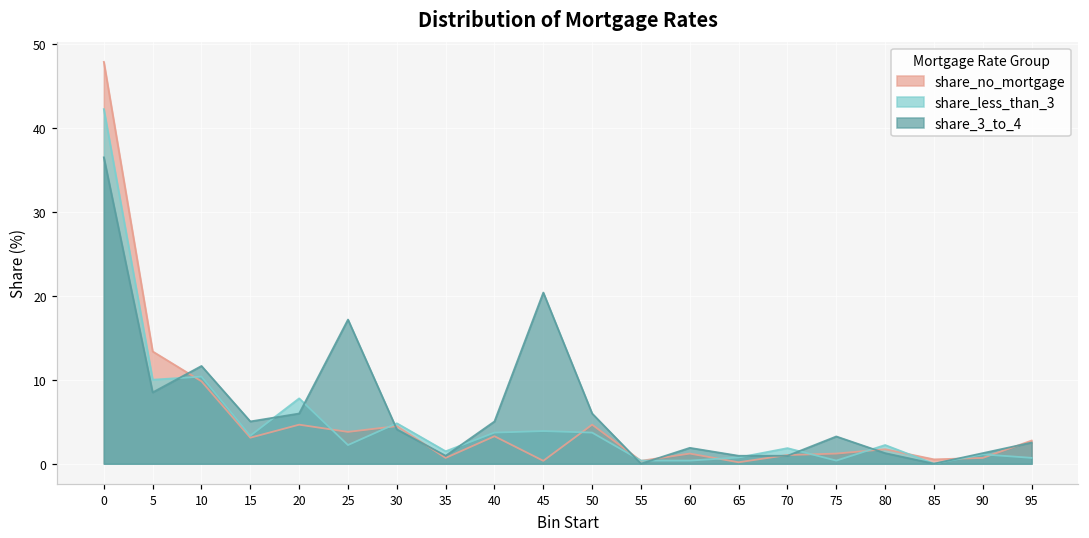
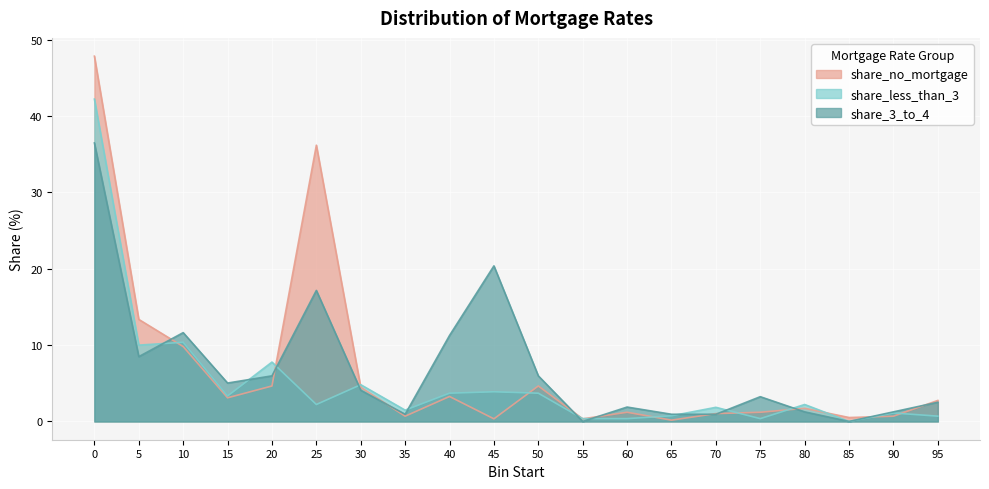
share_no_mortgage, 25: 4 -> 36
share_3_to_4, 40: 5 -> 11
